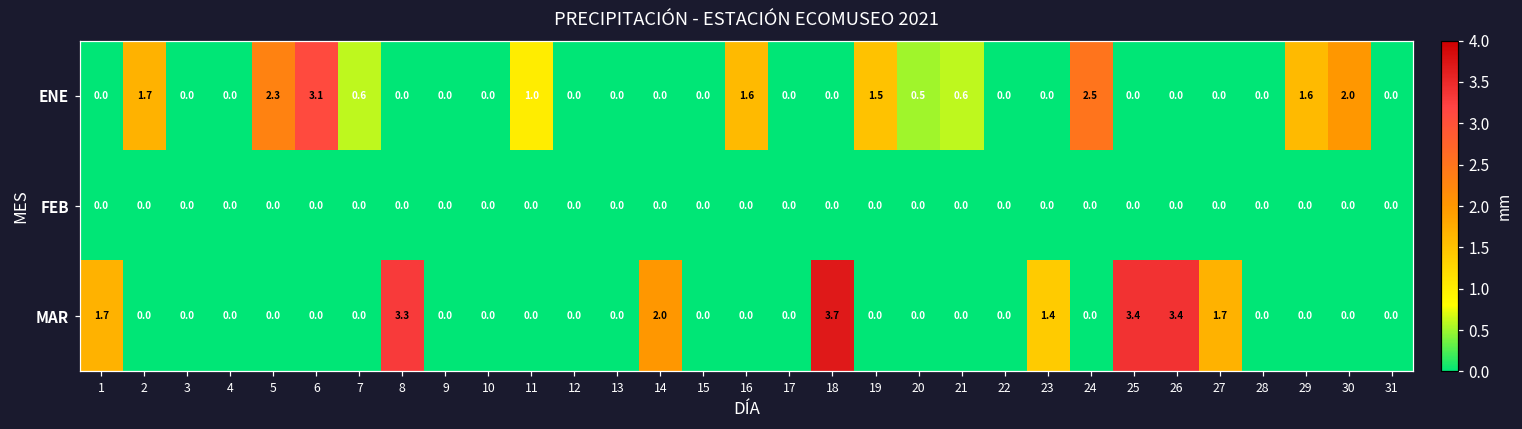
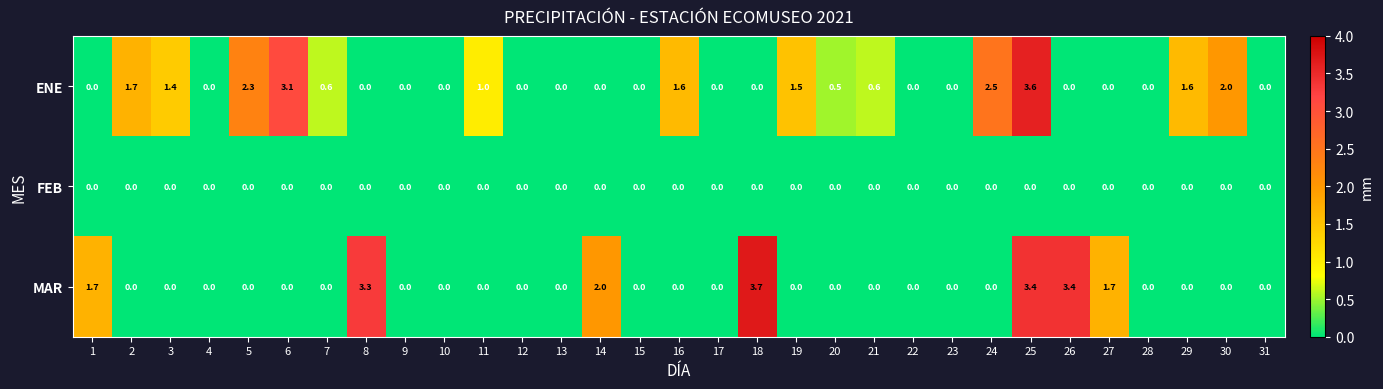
ENE, 3: 0.0 -> 1.4
ENE, 25: 0.0 -> 3.6
MAR, 23: 1.4 -> 0.0
